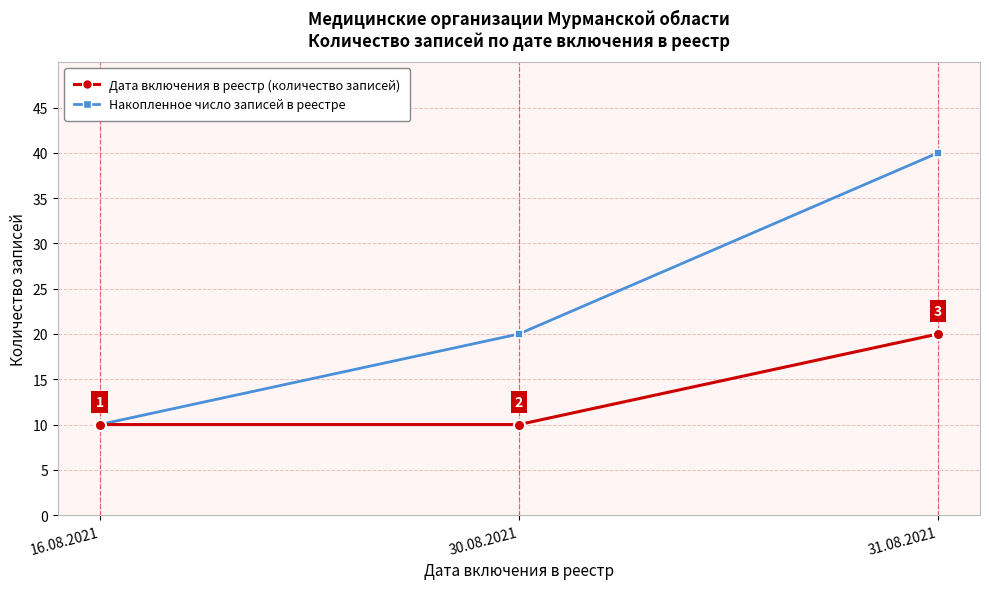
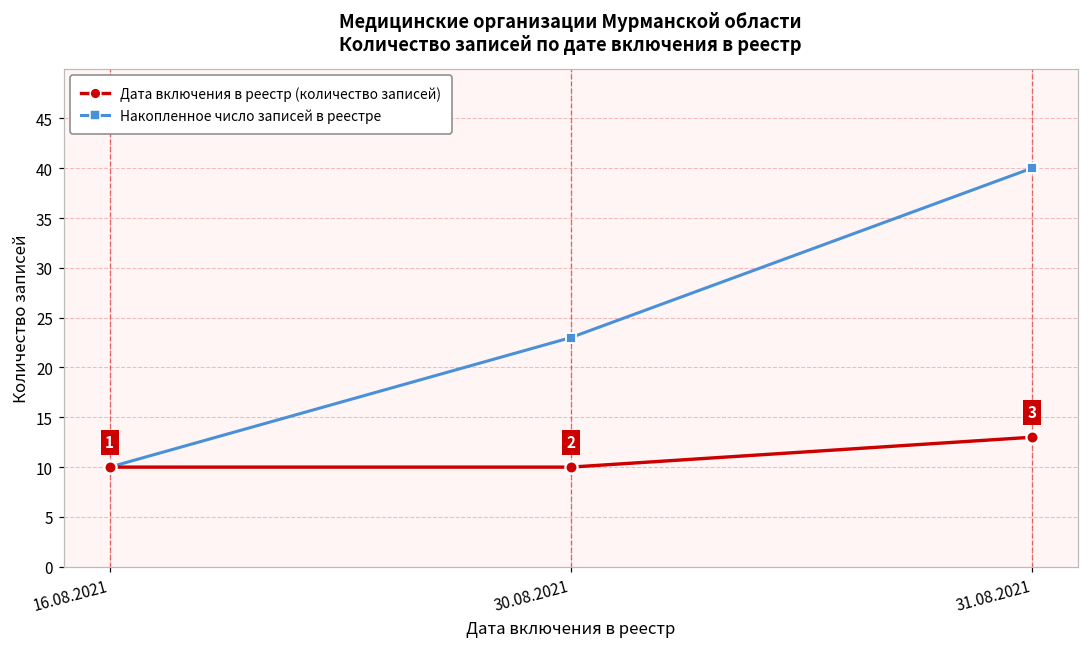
Накопленное число записей в реестре, 30.08.2021: 20 -> 23
Дата включения в реестр (количество записей), 31.08.2021: 20 -> 13
